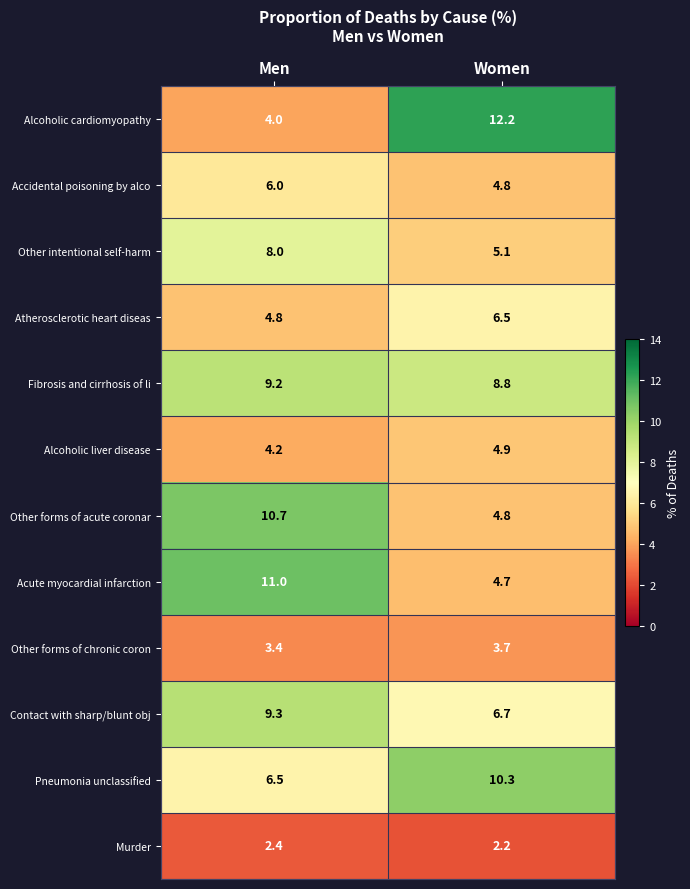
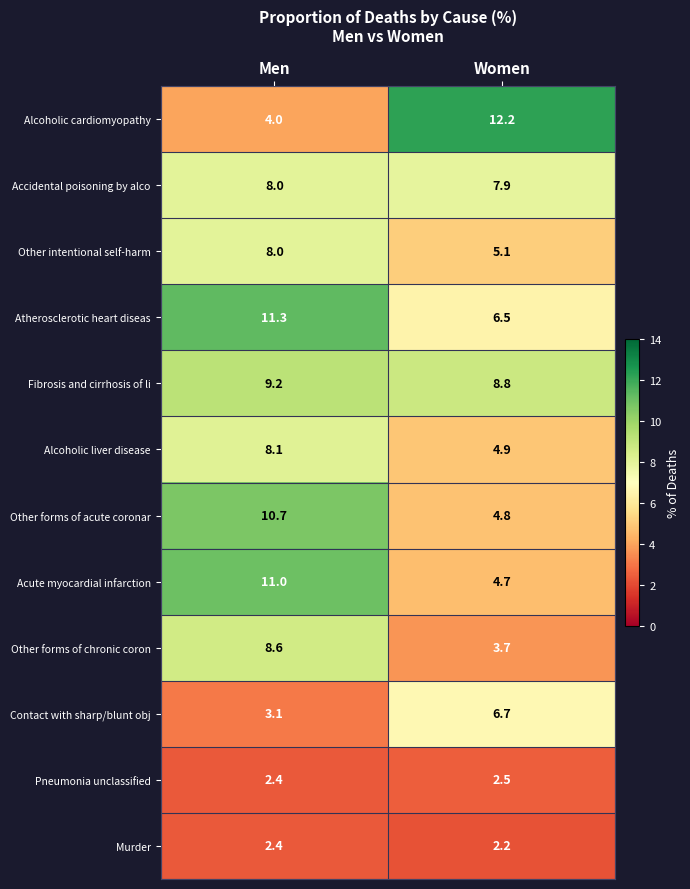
Accidental poisoning by alco, Men: 6.0 -> 8.0
Accidental poisoning by alco, Women: 4.8 -> 7.9
Atherosclerotic heart diseas, Men: 4.8 -> 11.3
Alcoholic liver disease, Men: 4.2 -> 8.1
Other forms of chronic coron, Men: 3.4 -> 8.6
Contact with sharp/blunt obj, Men: 9.3 -> 3.1
Pneumonia unclassified, Men: 6.5 -> 2.4
Pneumonia unclassified, Women: 10.3 -> 2.5
